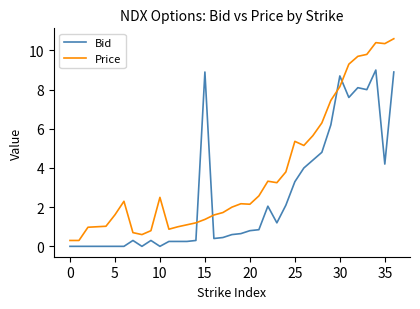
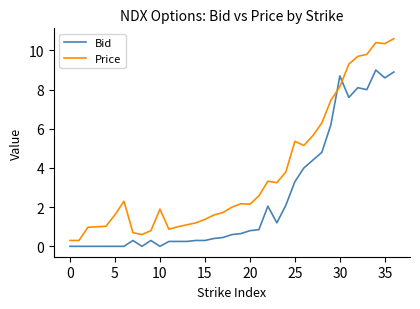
Price, 10: 2.5 -> 1.9
Bid, 15: 8.9 -> 0.3
Bid, 35: 4.2 -> 8.6
